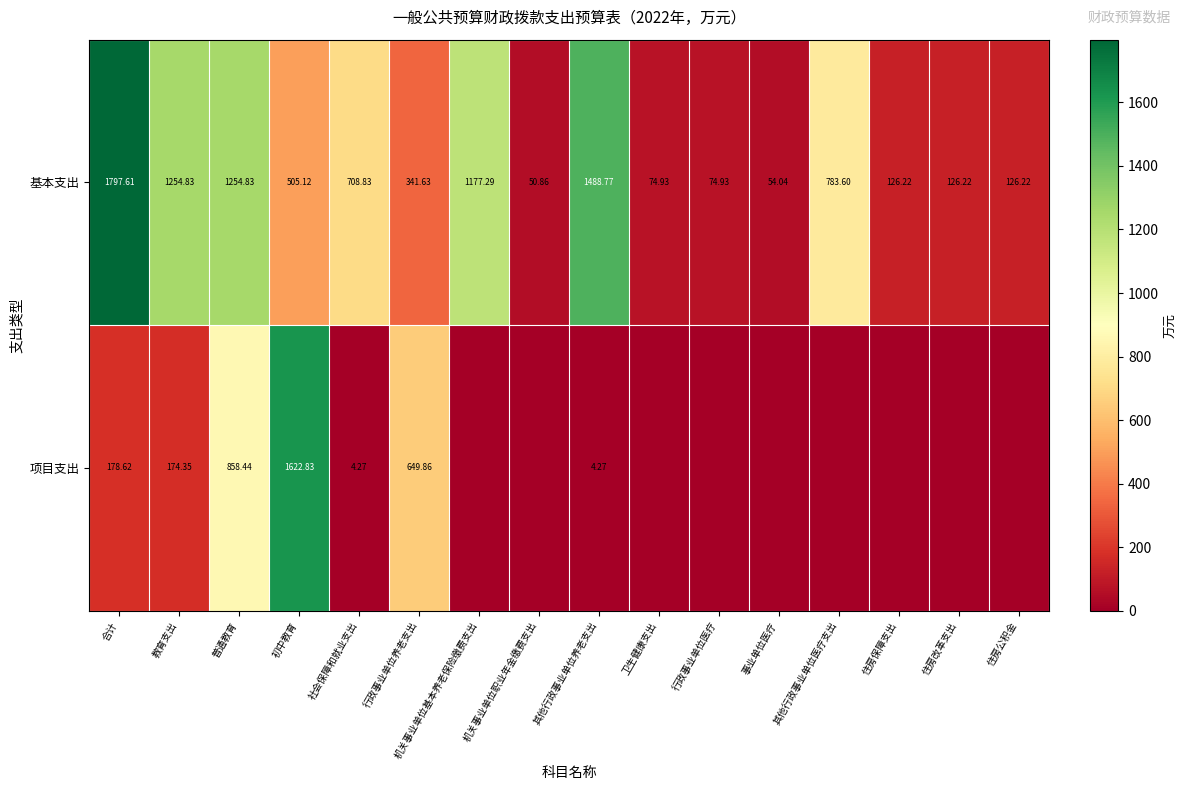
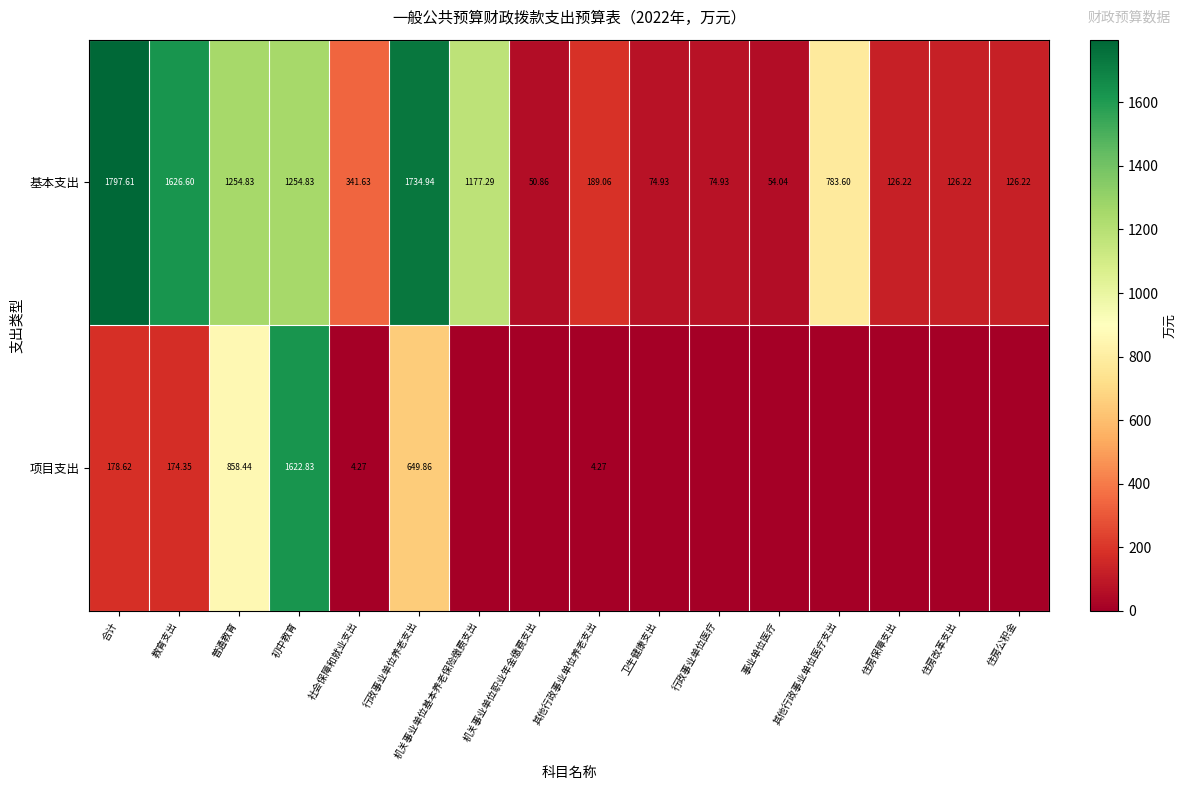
基本支出, 教育支出: 1254.83 -> 1626.60
基本支出, 初中教育: 505.12 -> 1254.83
基本支出, 社会保障和就业支出: 708.83 -> 341.63
基本支出, 行政事业单位养老支出: 341.63 -> 1734.94
基本支出, 其他行政事业单位养老支出: 1488.77 -> 189.06
